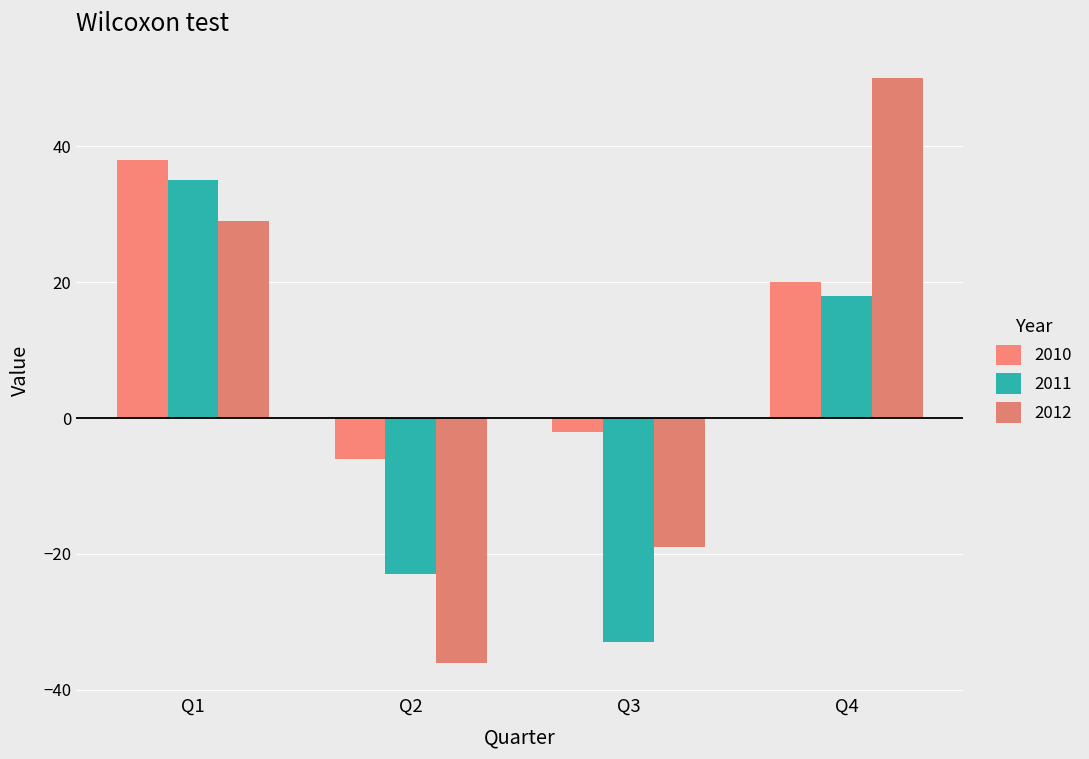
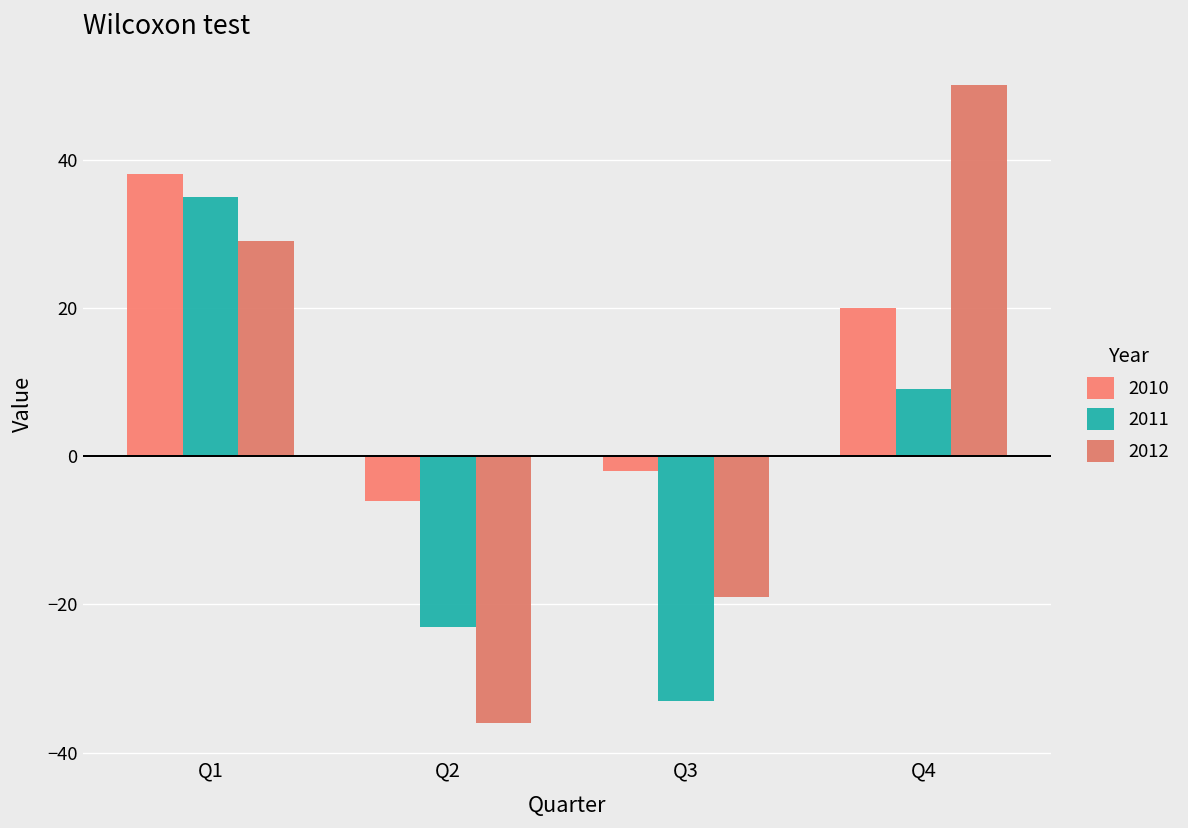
2011, Q4: 18 -> 9
